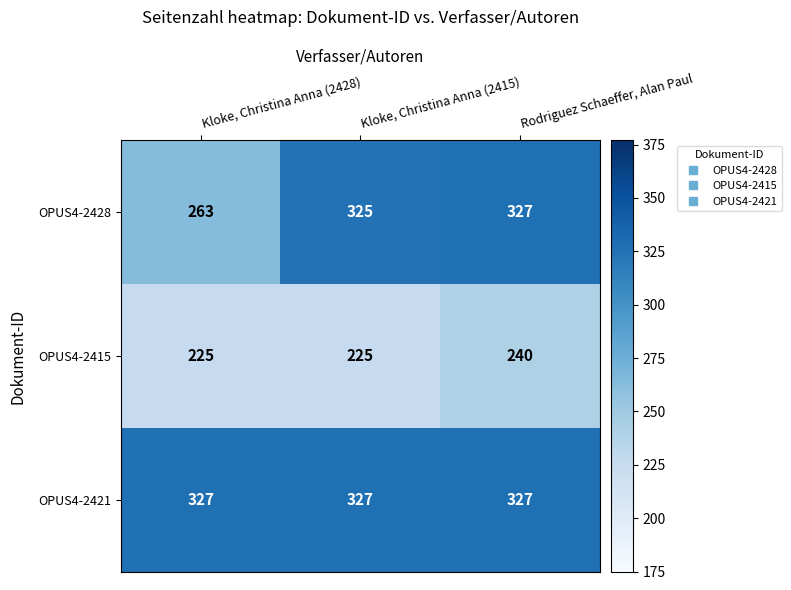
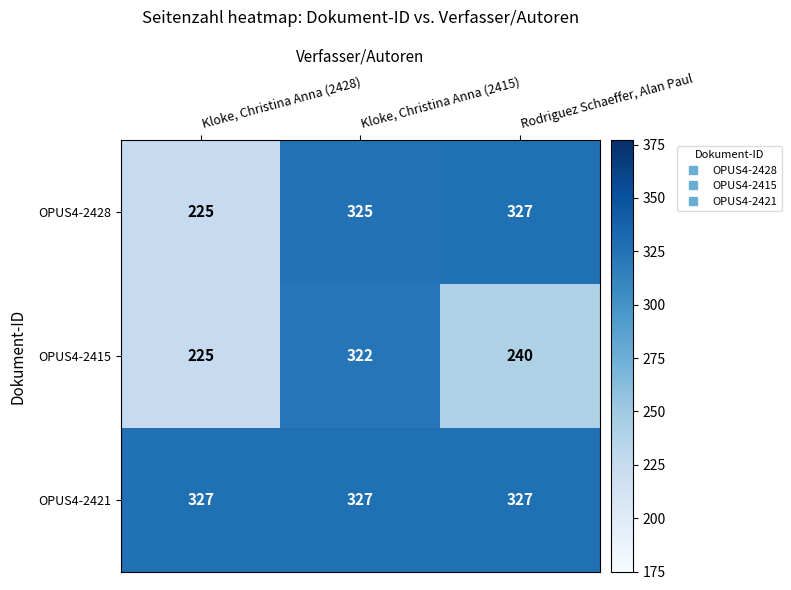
OPUS4-2428, Kloke, Christina Anna (2428): 263 -> 225
OPUS4-2415, Kloke, Christina Anna (2415): 225 -> 322
